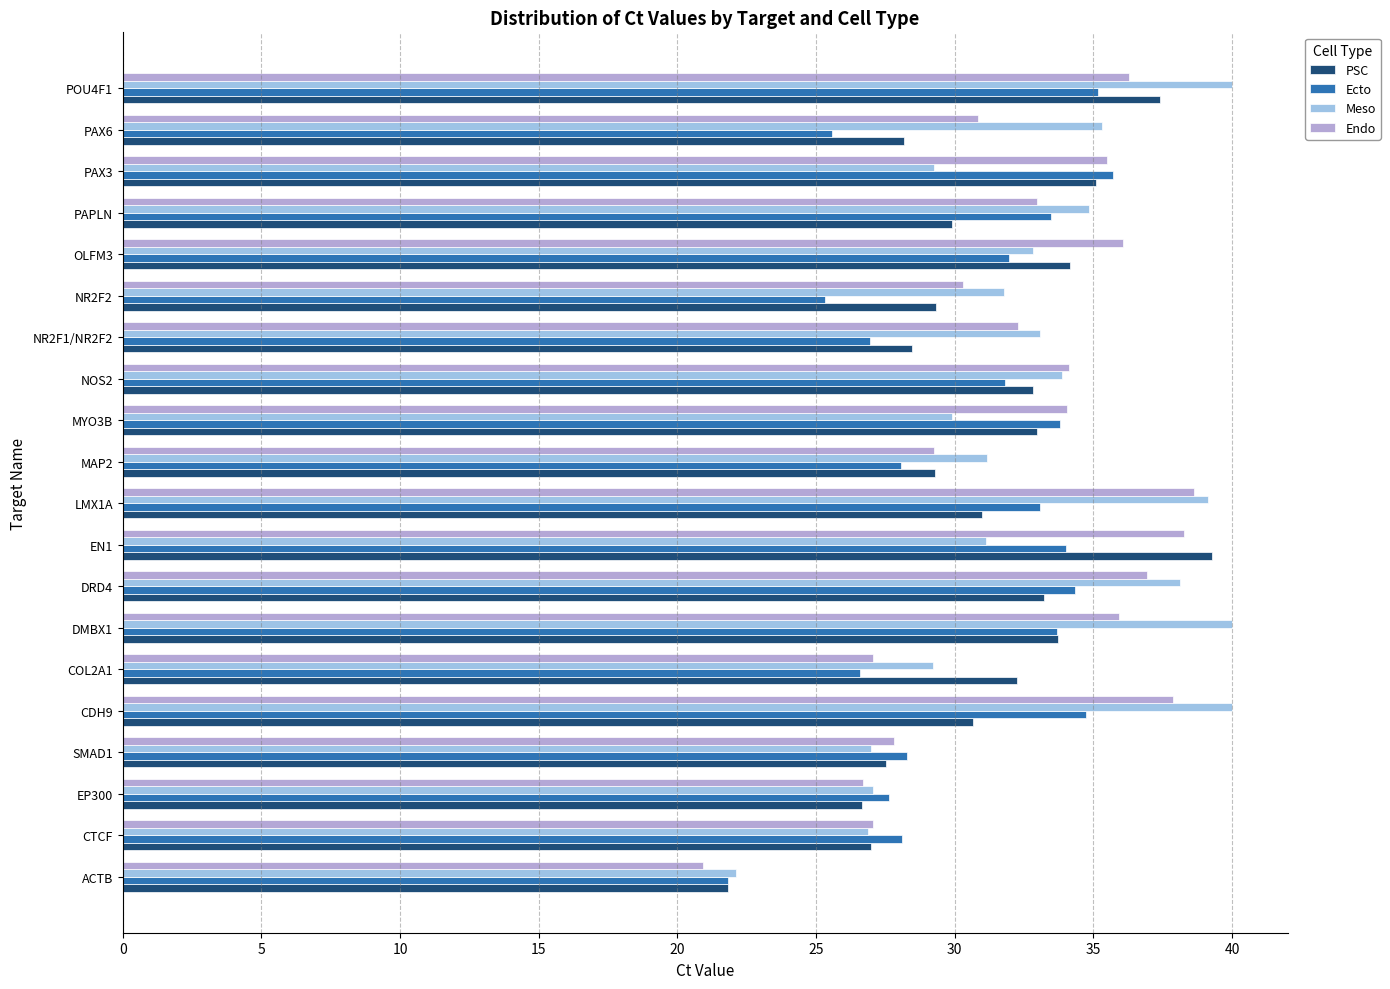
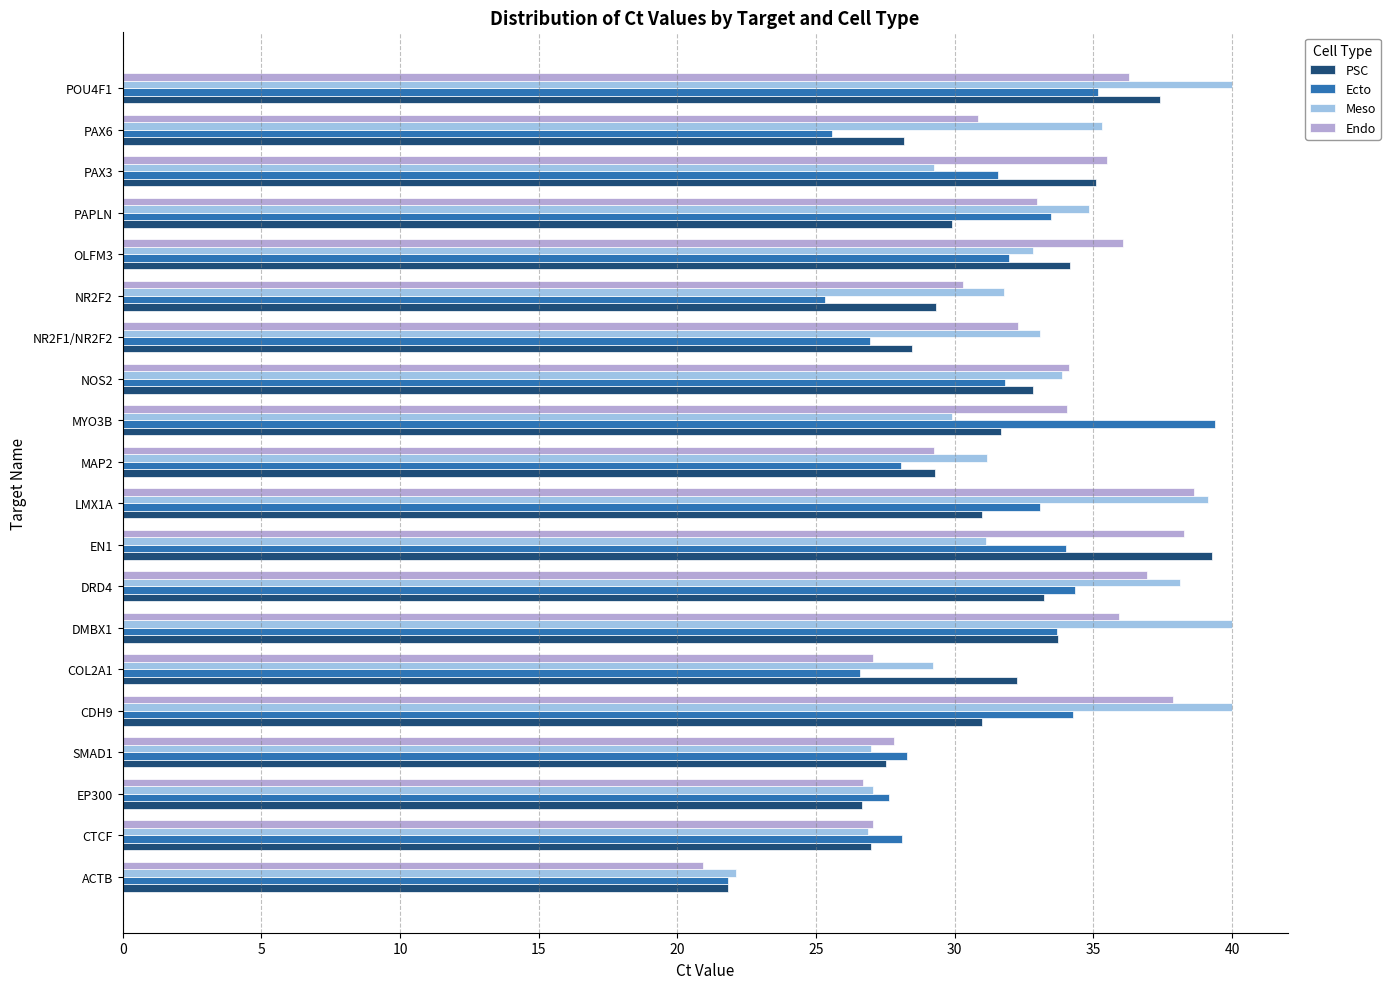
Ecto, PAX3: 35.7 -> 31.6
Ecto, MYO3B: 33.8 -> 39.4
PSC, MYO3B: 33.0 -> 31.7
Ecto, CDH9: 34.7 -> 34.3
PSC, CDH9: 30.7 -> 31.0
